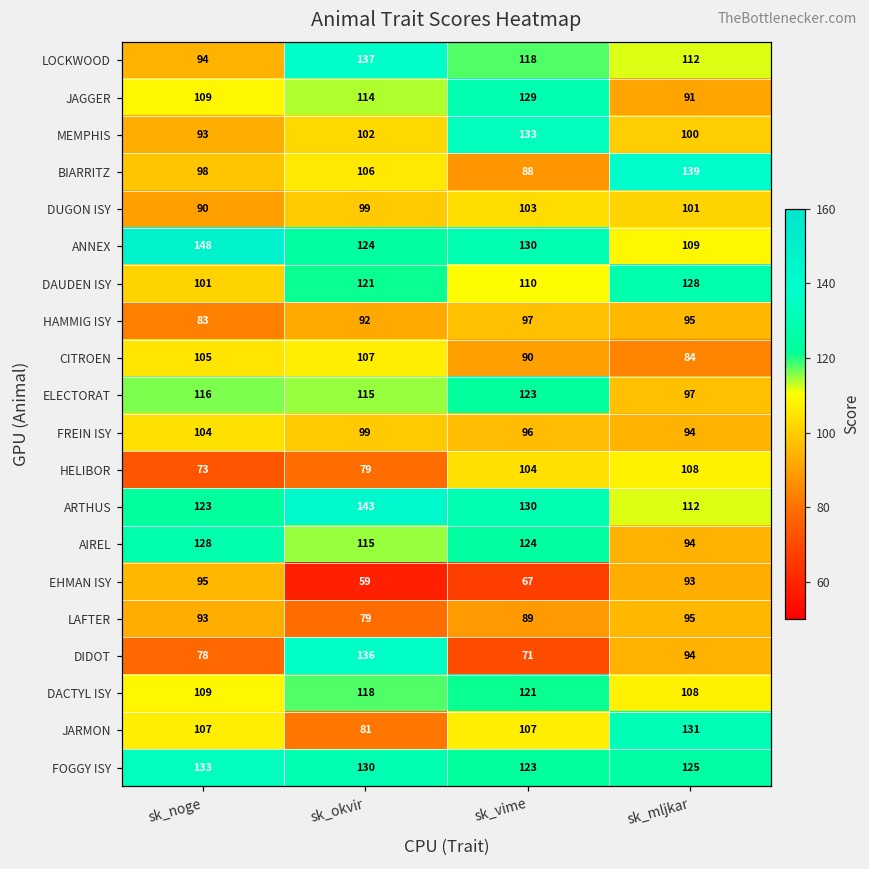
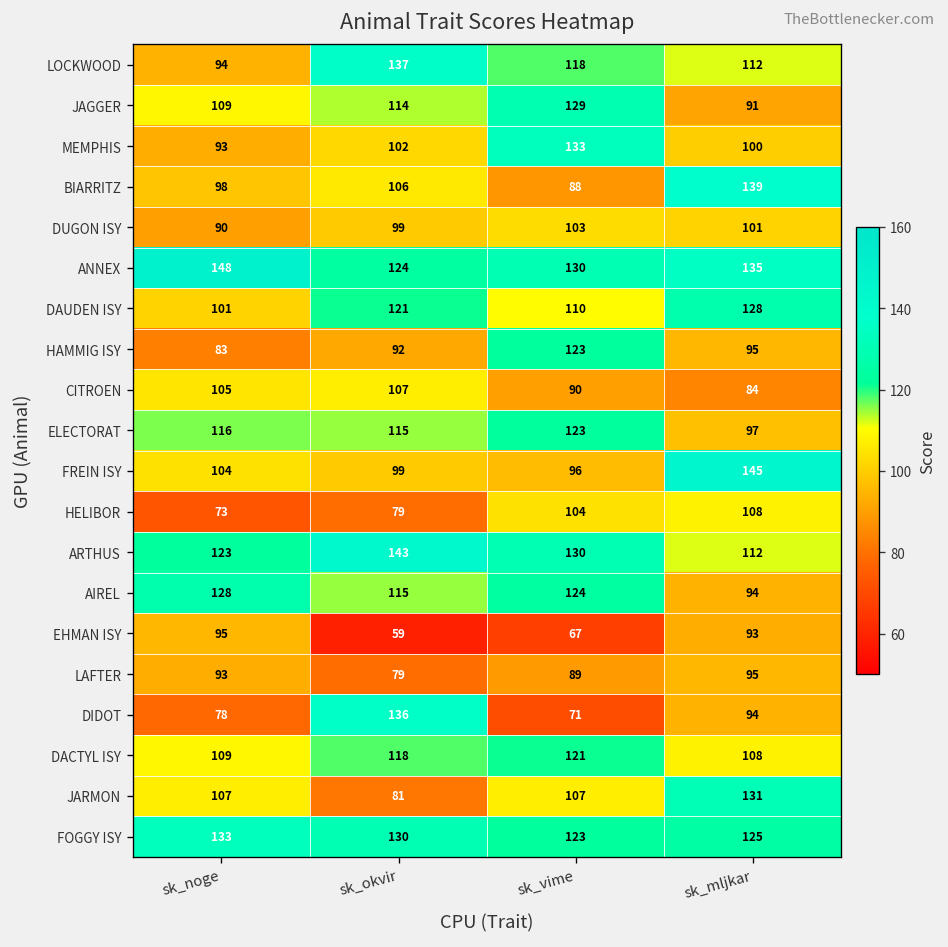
ANNEX, sk_mljkar: 109 -> 135
HAMMIG ISY, sk_vime: 97 -> 123
FREIN ISY, sk_mljkar: 94 -> 145
